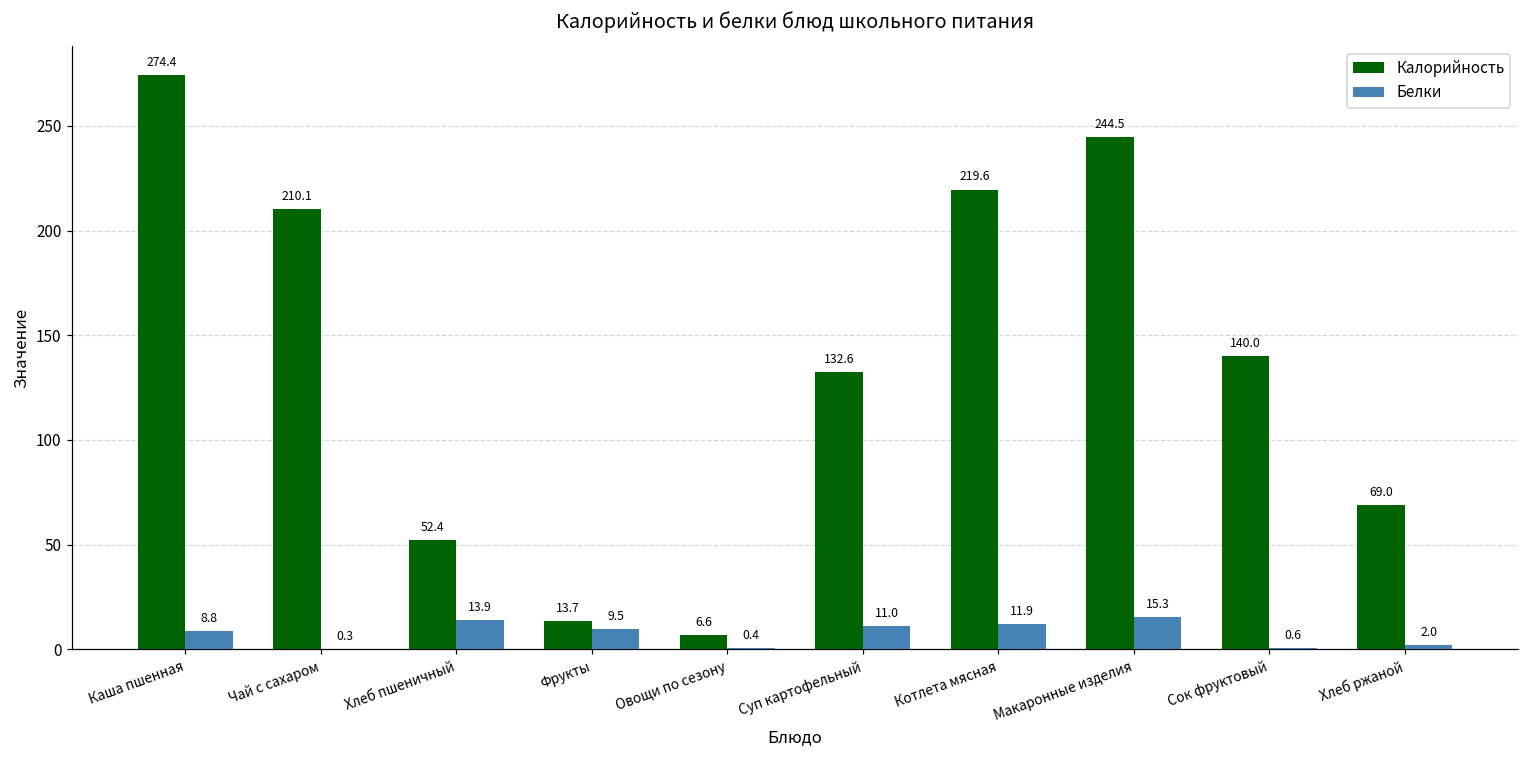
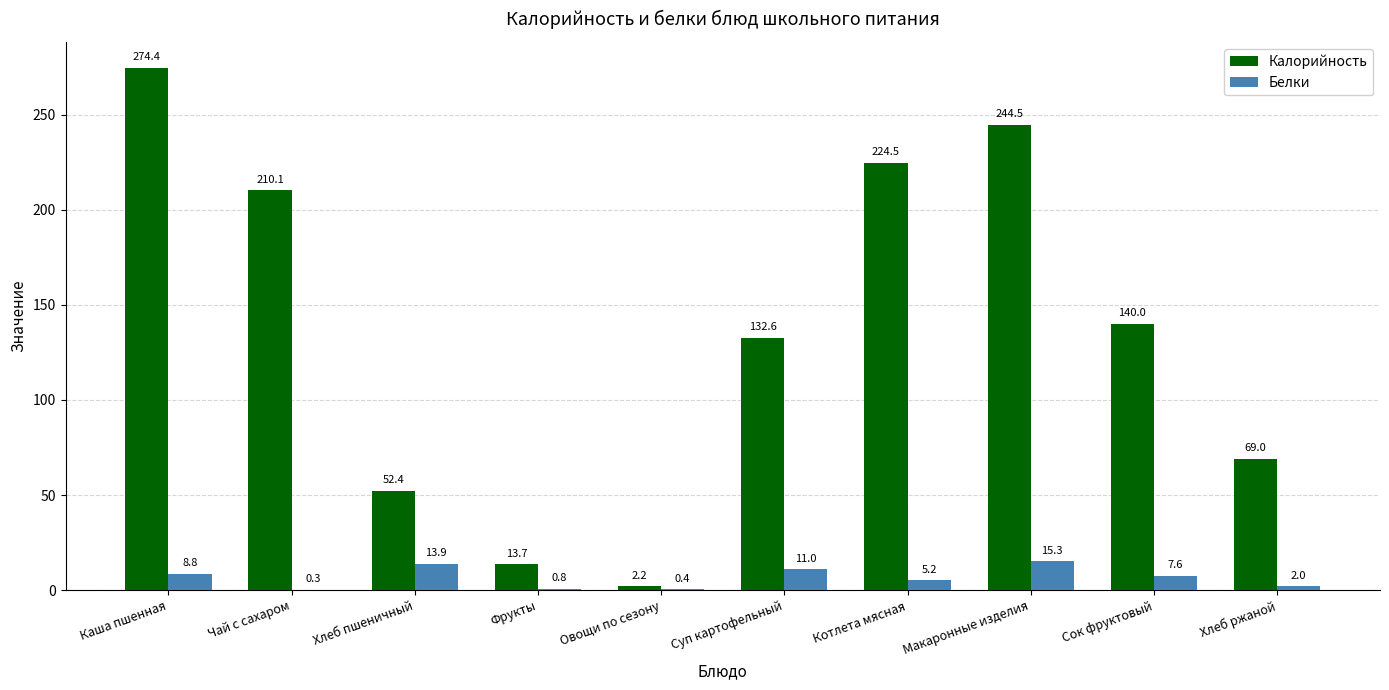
Белки, Фрукты: 9.5 -> 0.8
Калорийность, Овощи по сезону: 6.6 -> 2.2
Калорийность, Котлета мясная: 219.6 -> 224.5
Белки, Котлета мясная: 11.9 -> 5.2
Белки, Сок фруктовый: 0.6 -> 7.6
